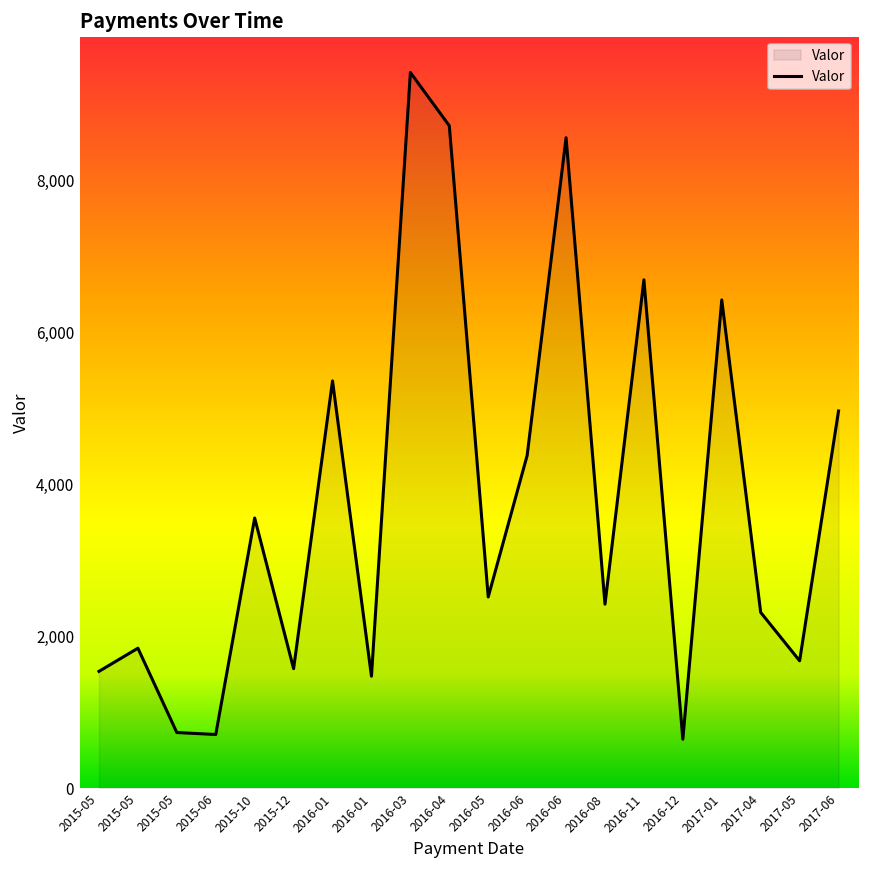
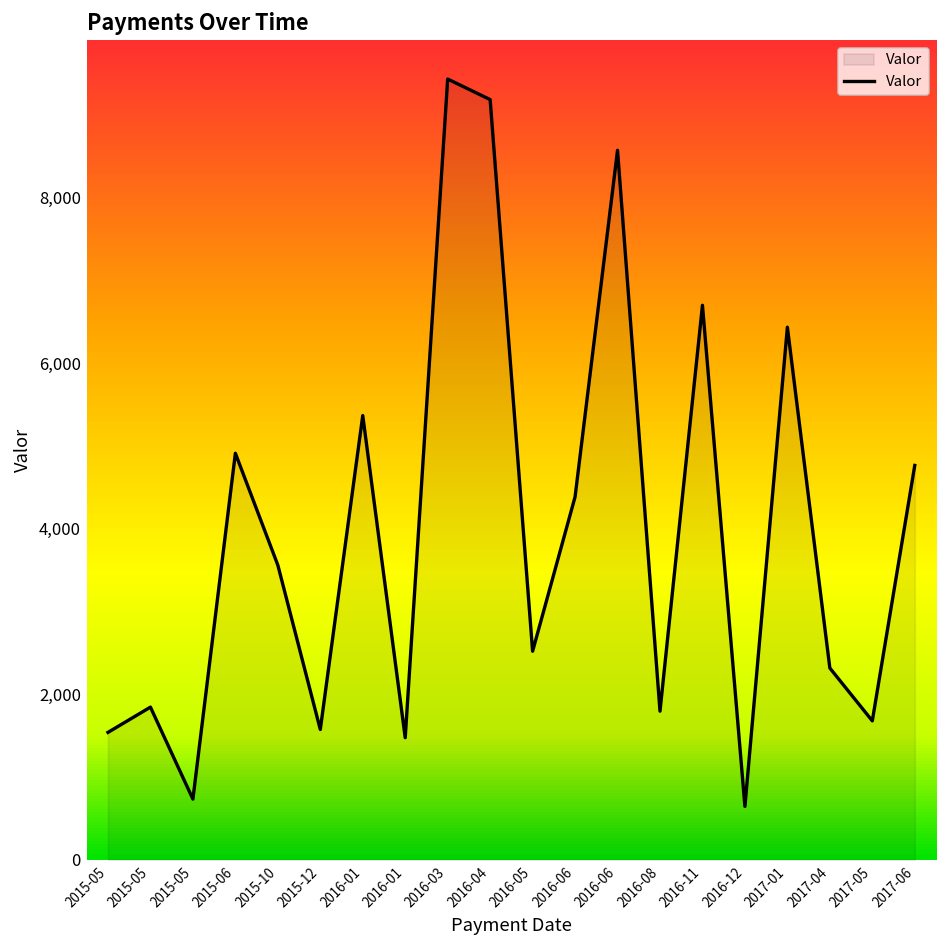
2015-06: 700 -> 4,900
2016-04: 8,700 -> 9,200
2016-08: 2,400 -> 1,800
2017-06: 5,000 -> 4,800
